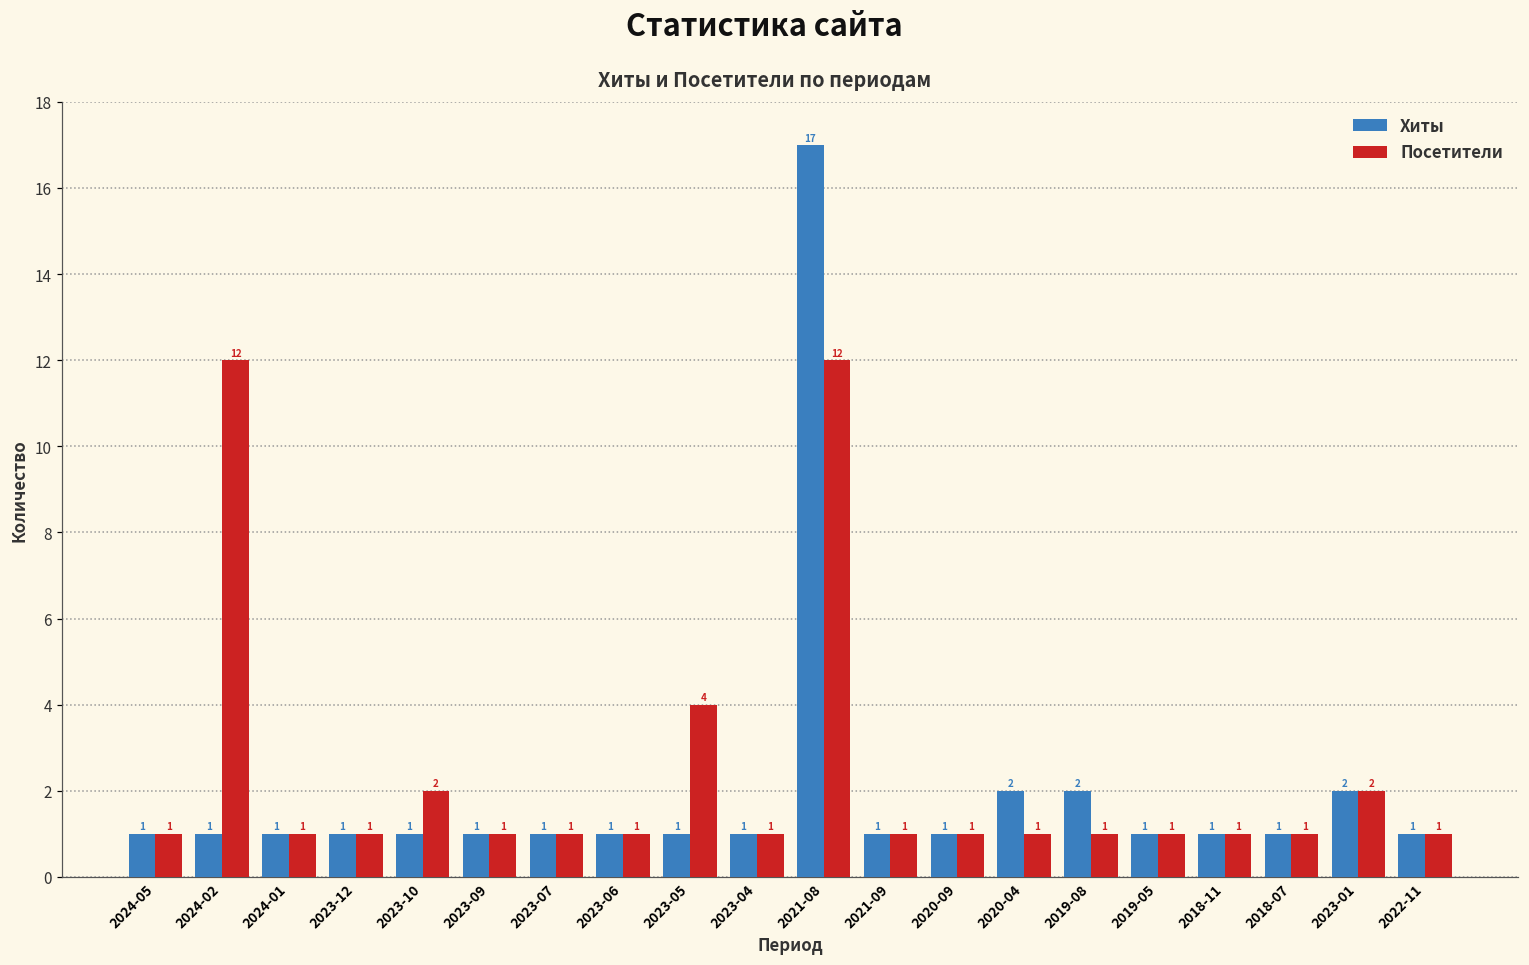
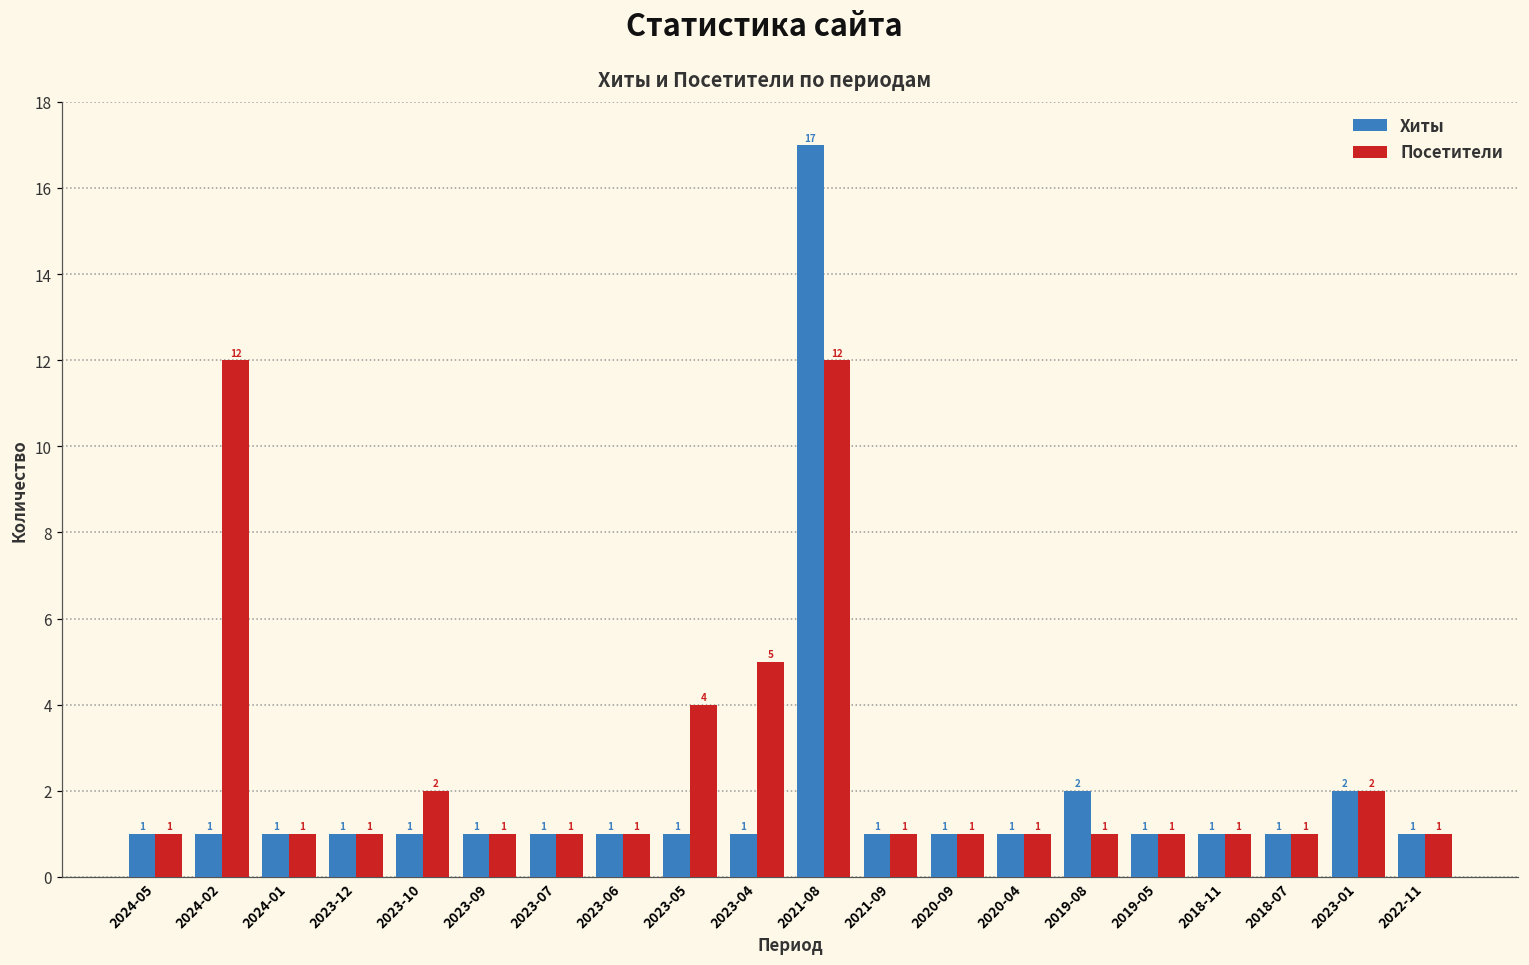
Посетители, 2023-04: 1 -> 5
Хиты, 2020-04: 2 -> 1
